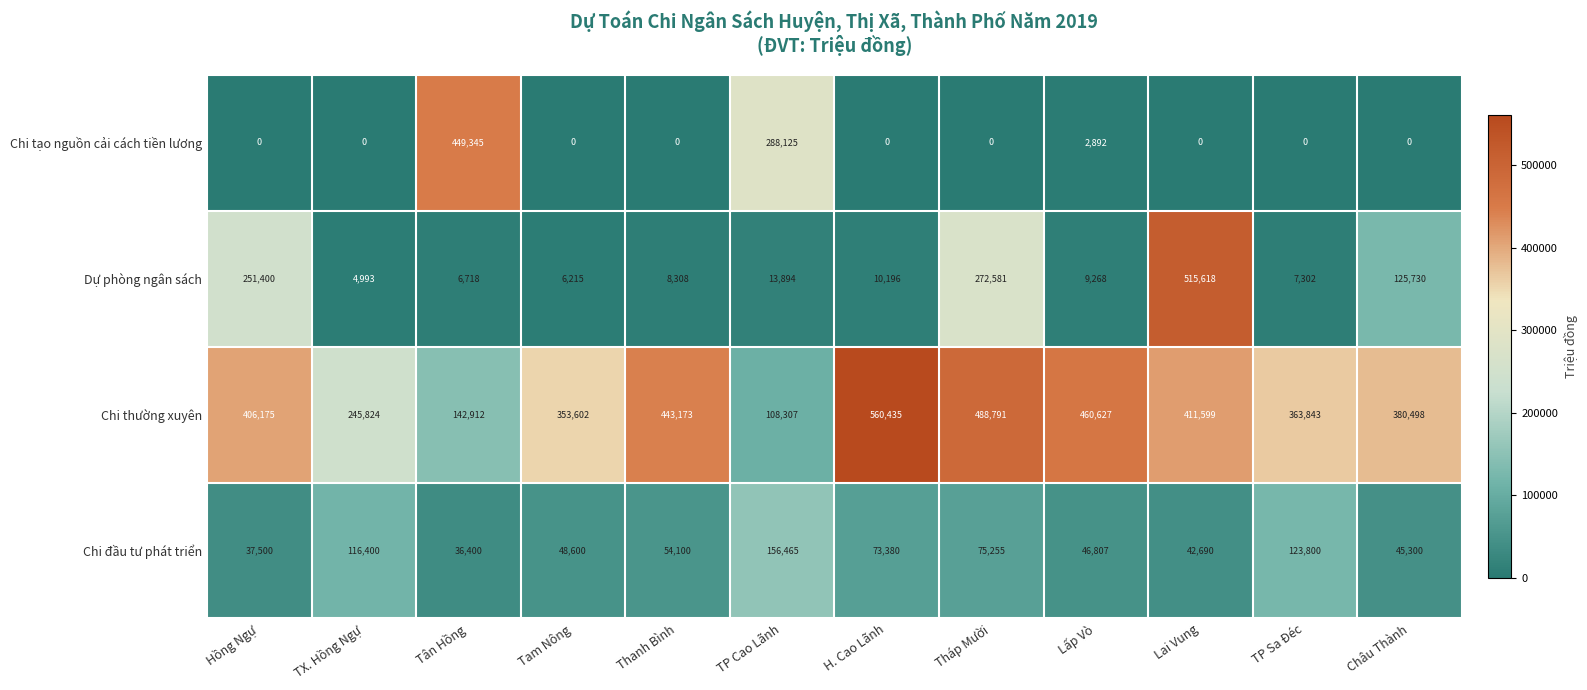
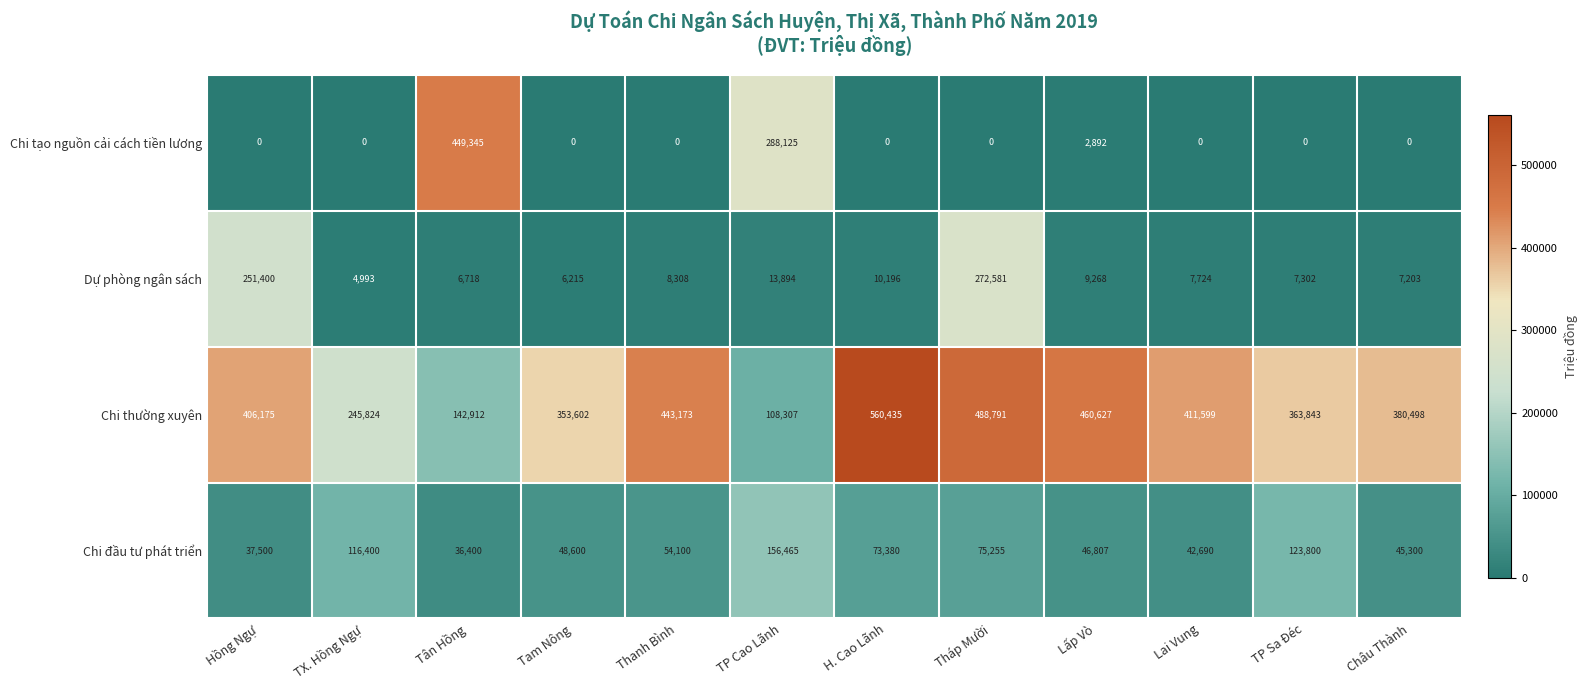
Dự phòng ngân sách, Lai Vung: 515,618 -> 7,724
Dự phòng ngân sách, Châu Thành: 125,730 -> 7,203
